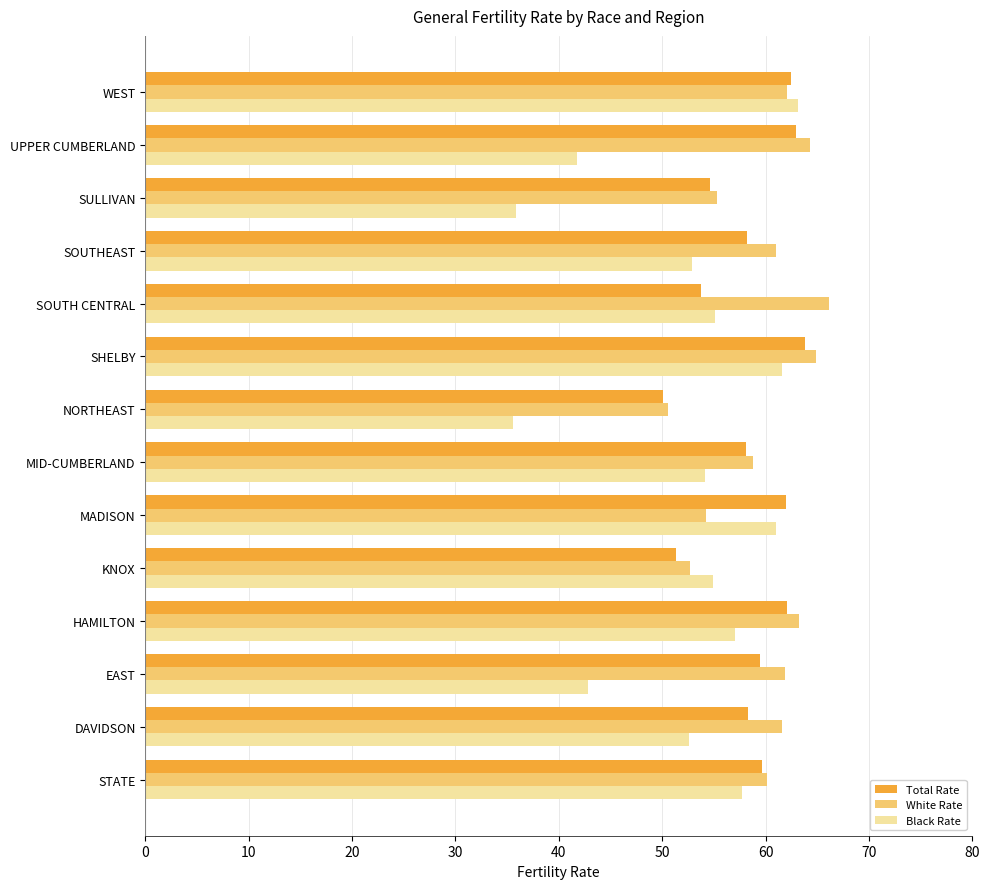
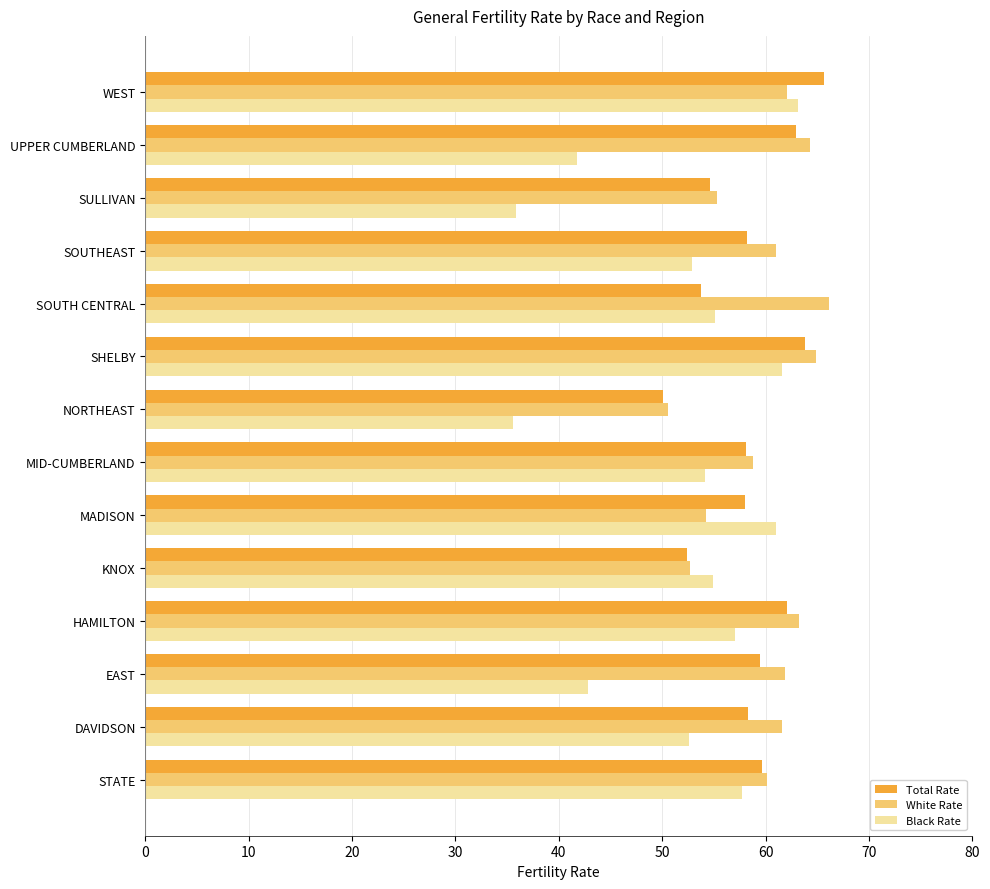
Total Rate, WEST: 62.5 -> 65.7
Total Rate, MADISON: 61.9 -> 58.0
Total Rate, KNOX: 51.4 -> 52.4
